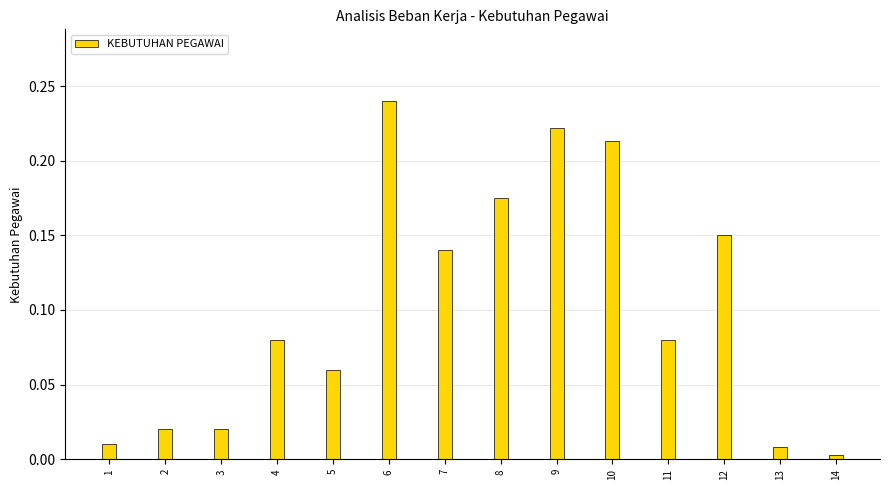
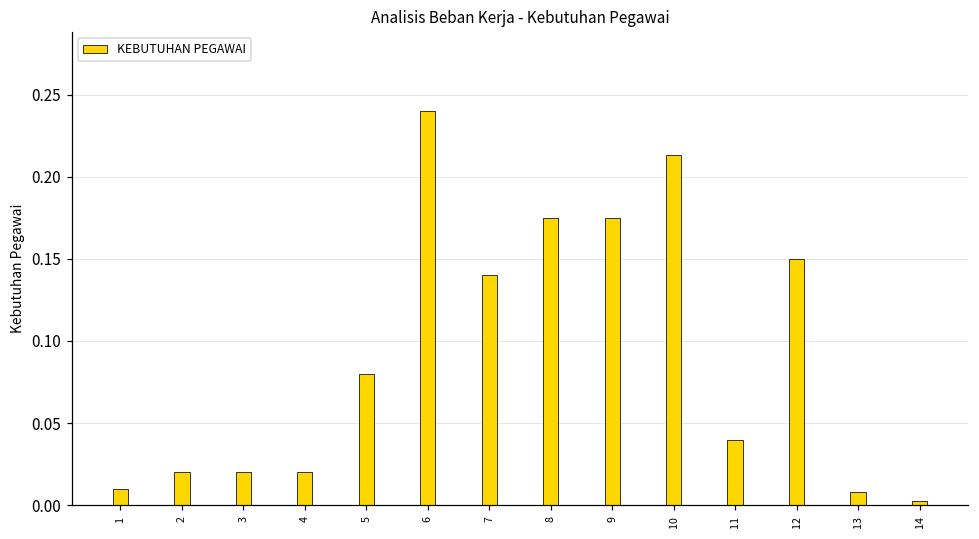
4: 0.08 -> 0.02
5: 0.06 -> 0.08
9: 0.222 -> 0.175
11: 0.08 -> 0.04
